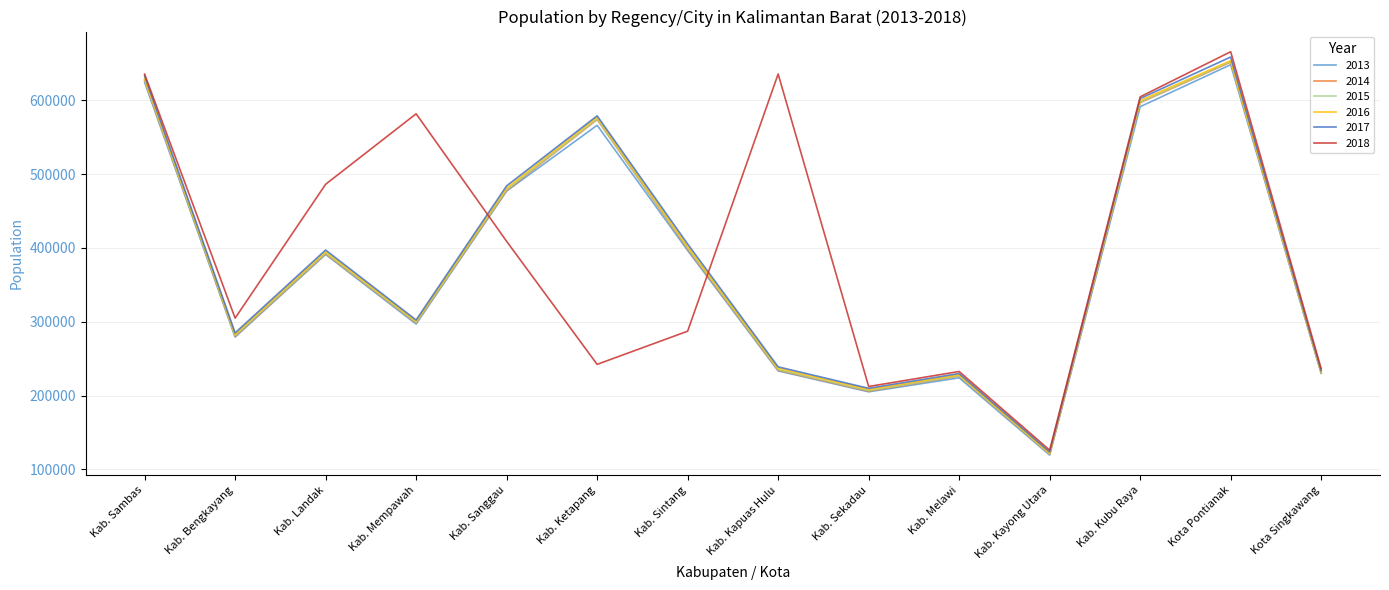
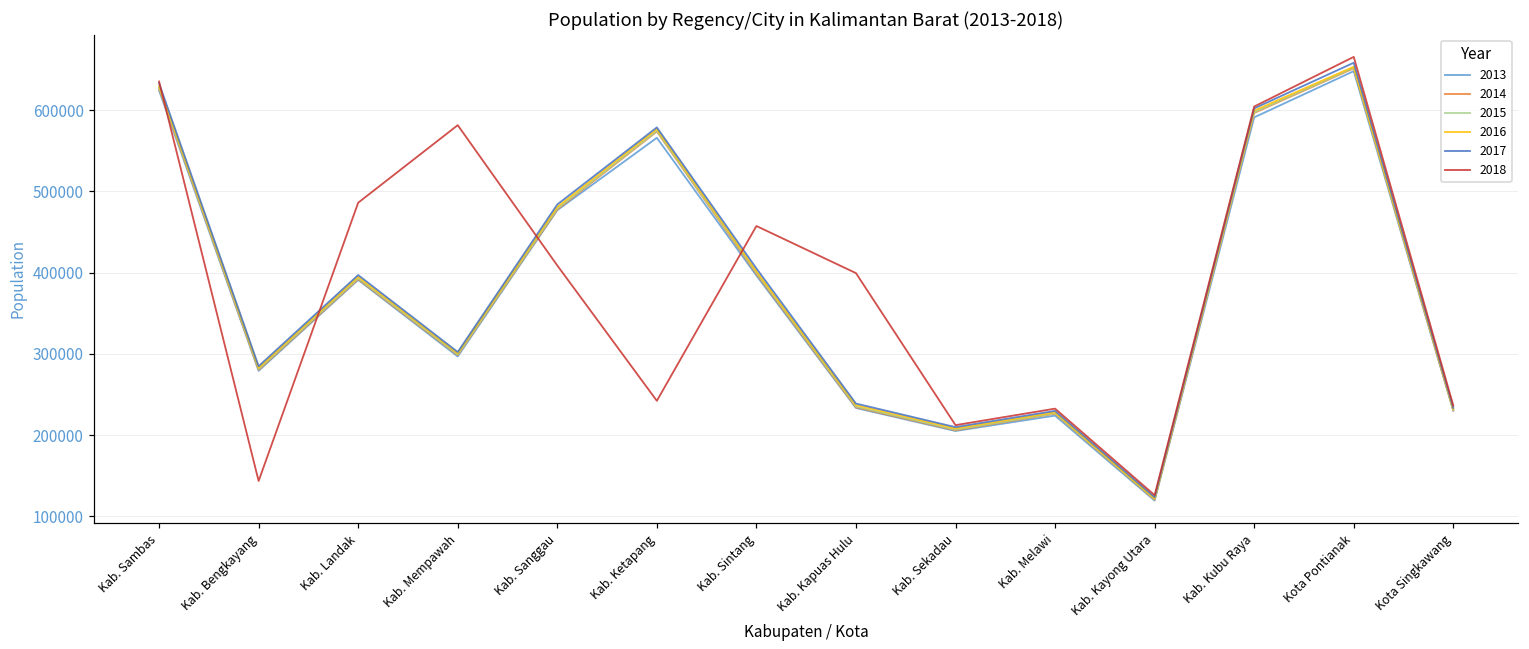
2018, Kab. Bengkayang: 300000 -> 140000
2018, Kab. Sintang: 290000 -> 460000
2018, Kab. Kapuas Hulu: 640000 -> 400000
